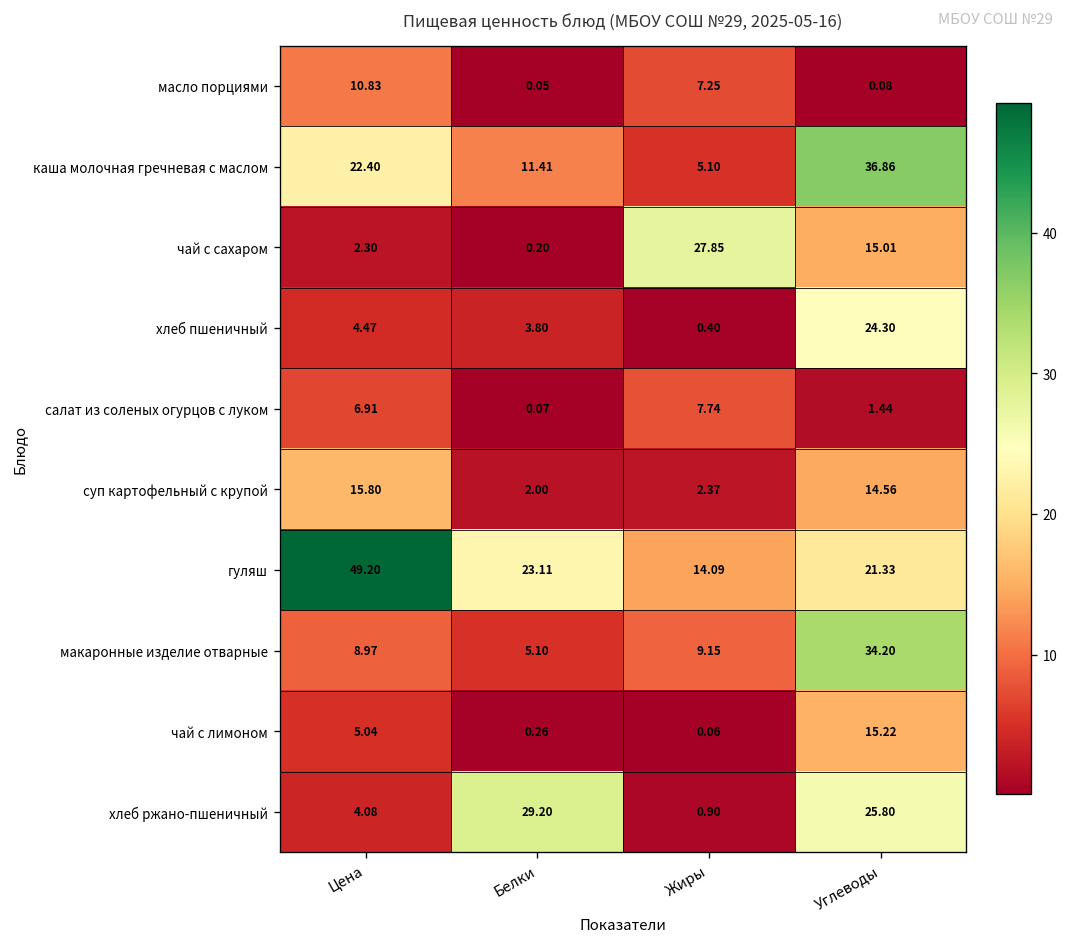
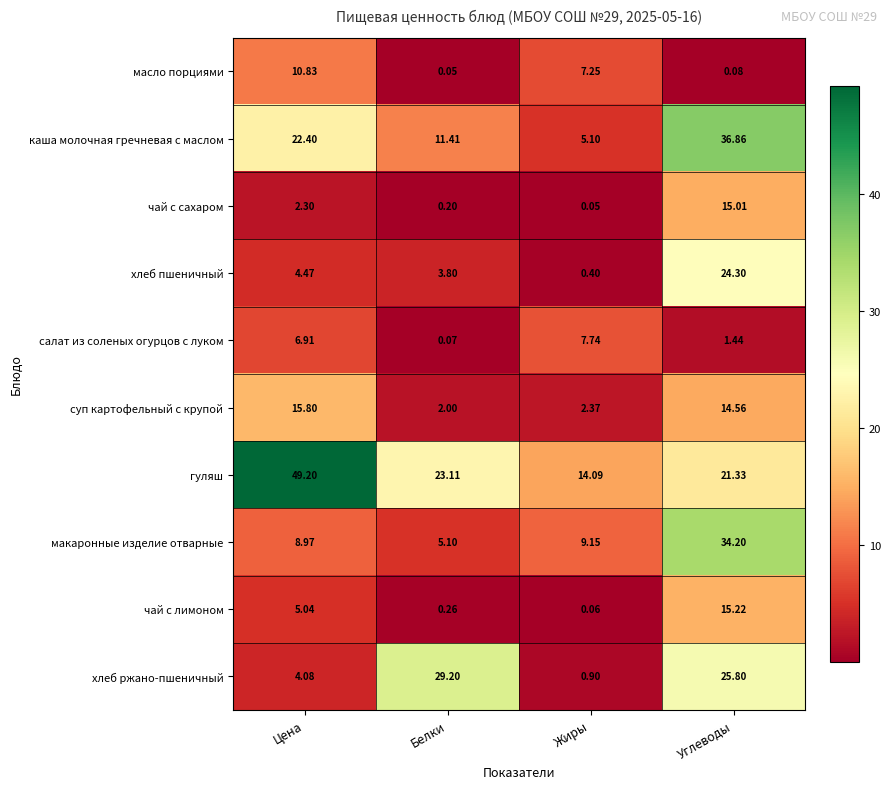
чай с сахаром, Жиры: 27.85 -> 0.05
